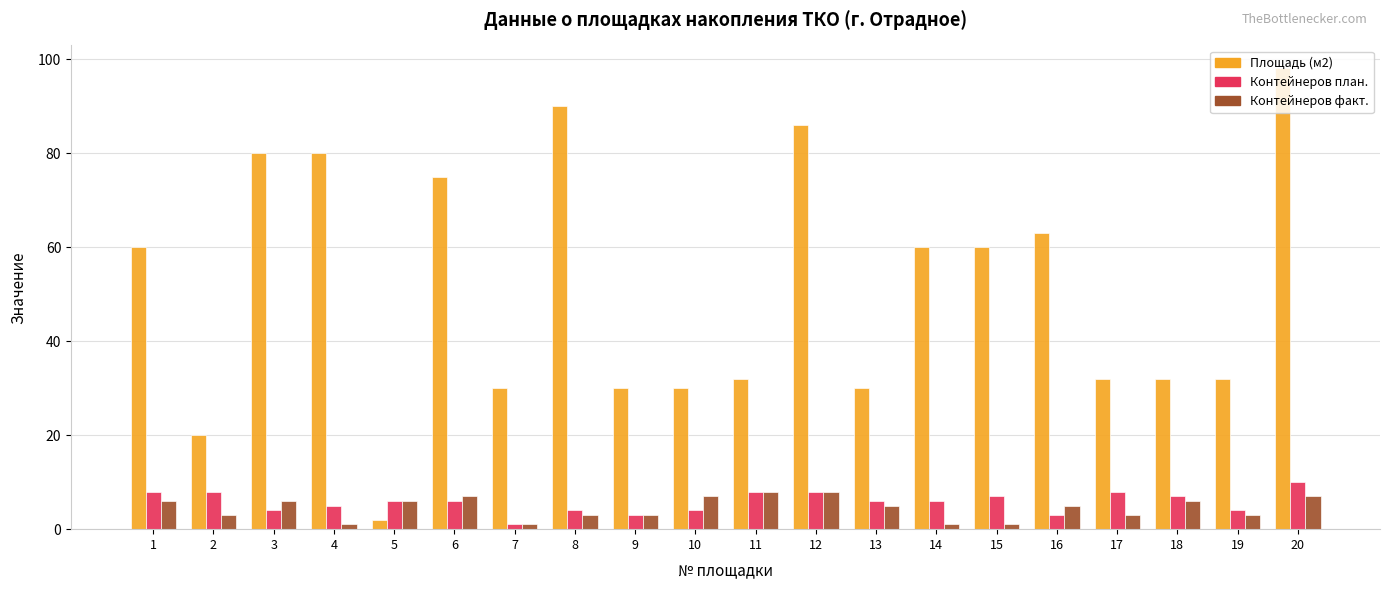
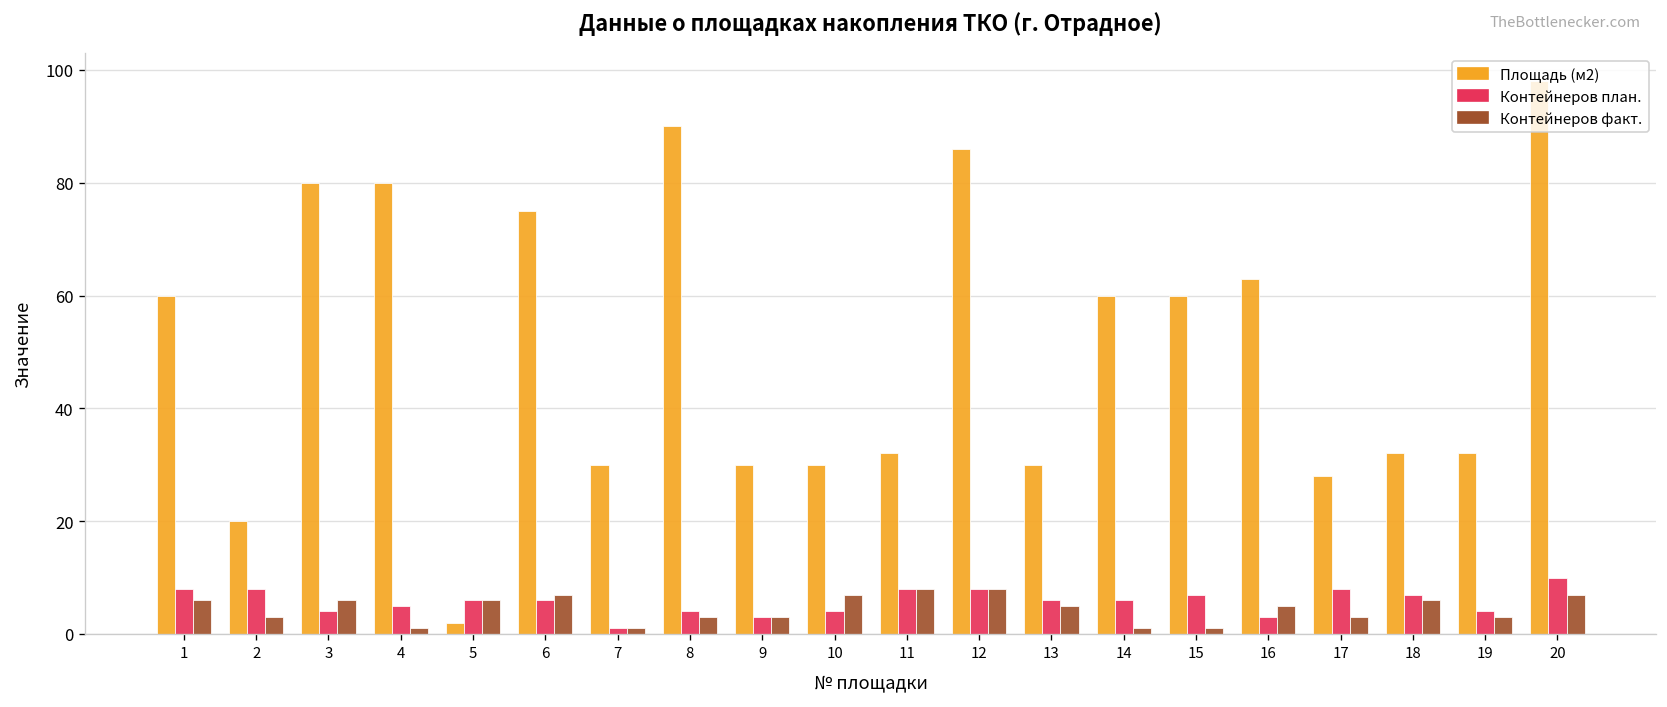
Площадь (м2), 17: 32 -> 28
